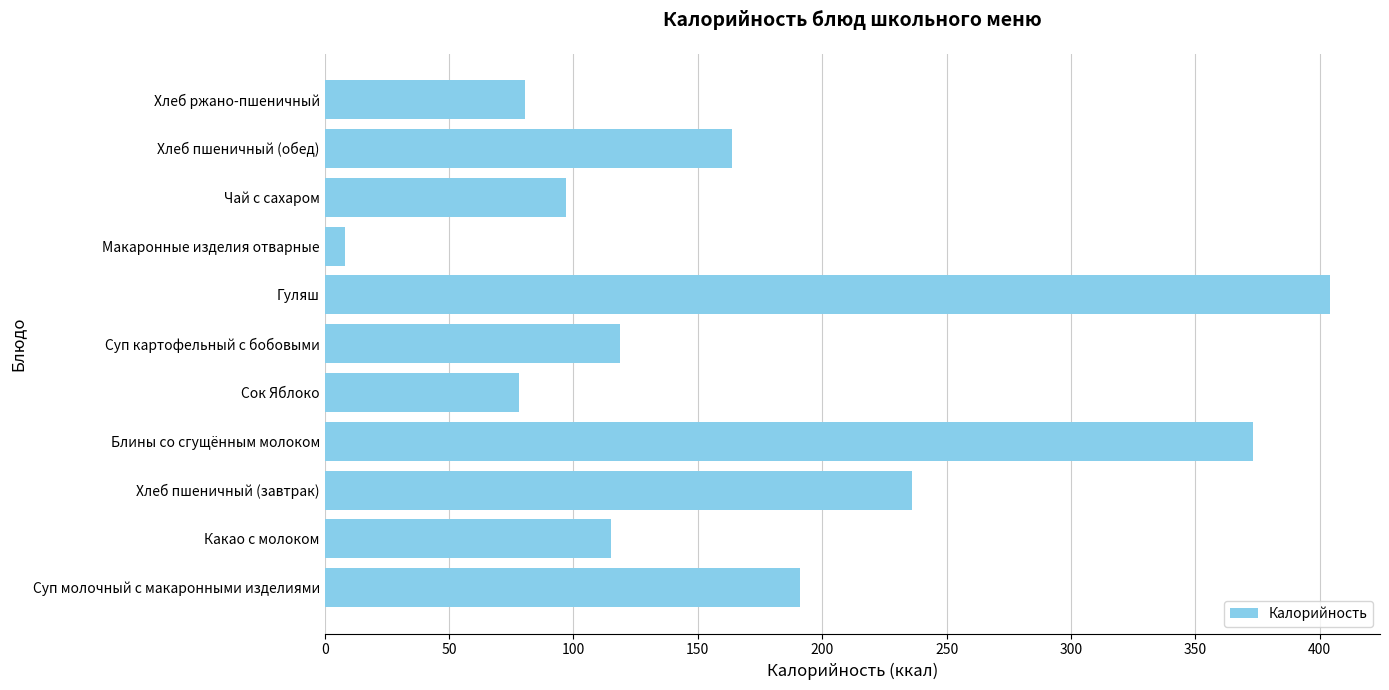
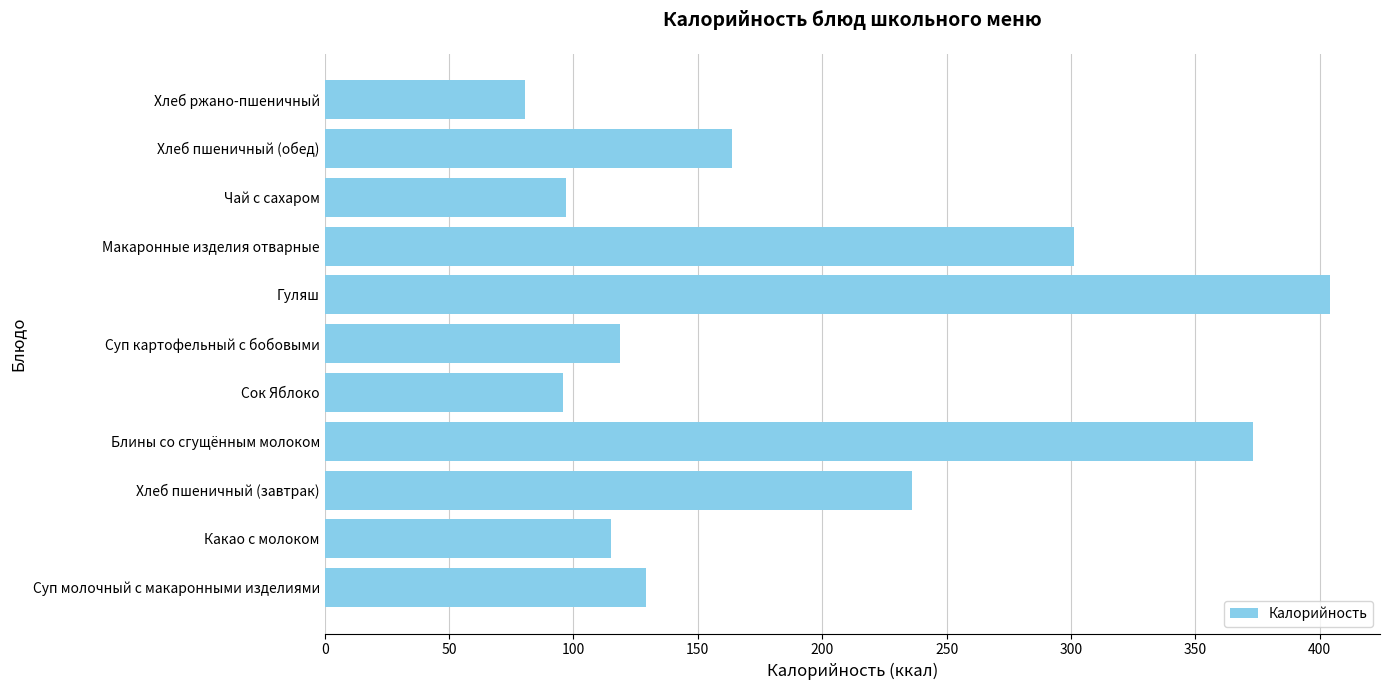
Макаронные изделия отварные: 8 -> 301
Сок Яблоко: 78 -> 96
Суп молочный с макаронными изделиями: 191 -> 129
